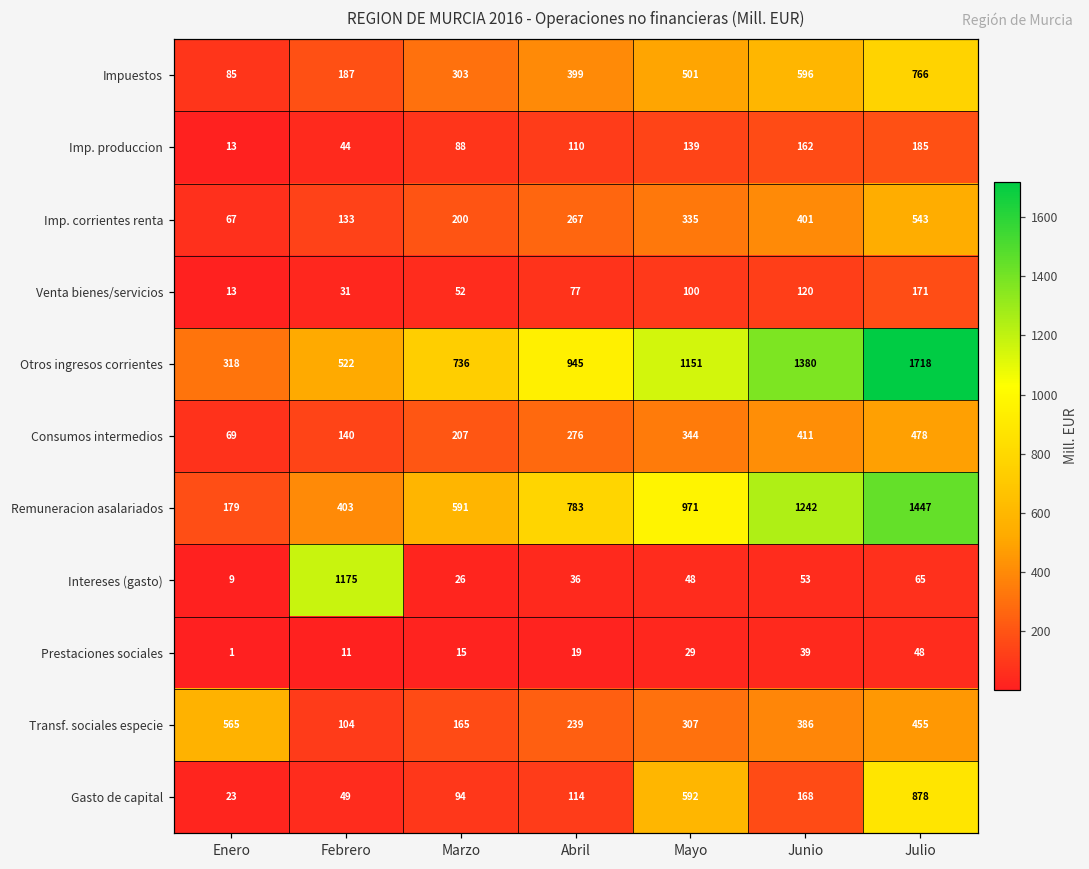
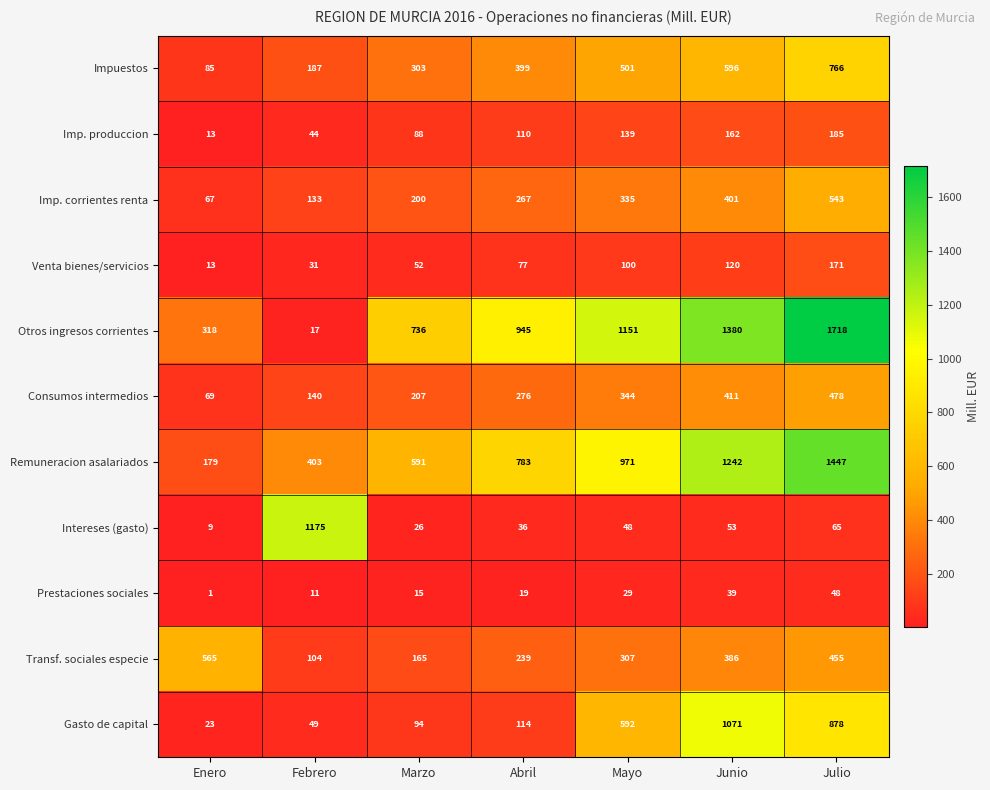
Otros ingresos corrientes, Febrero: 522 -> 17
Gasto de capital, Junio: 168 -> 1071
